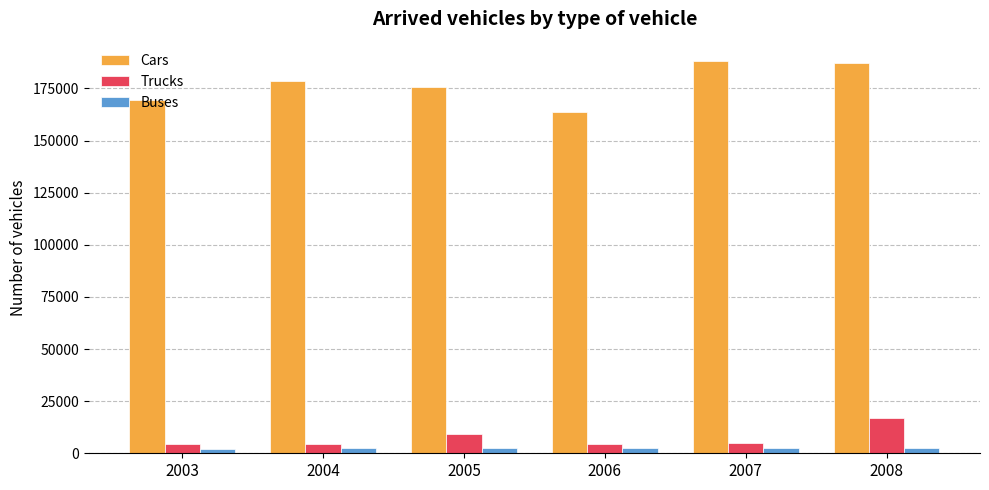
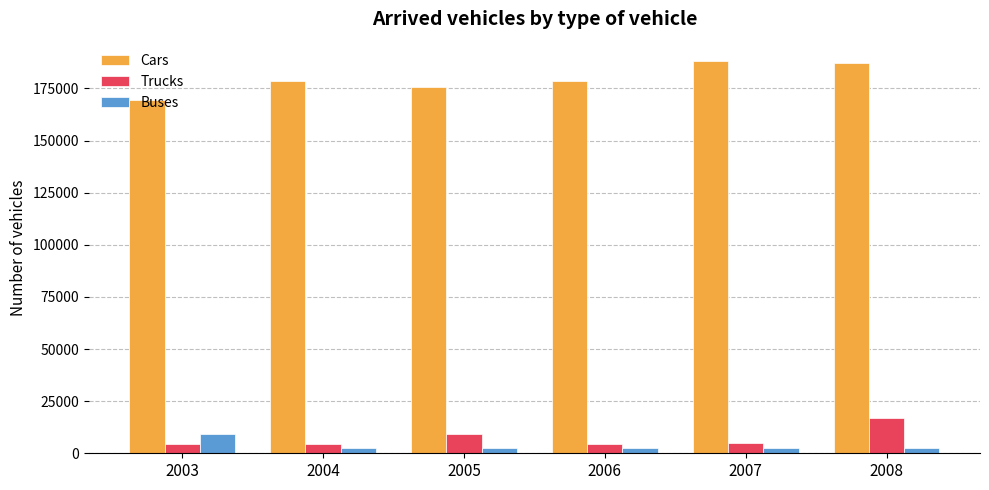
Buses, 2003: 2000 -> 9000
Cars, 2006: 164000 -> 178000
